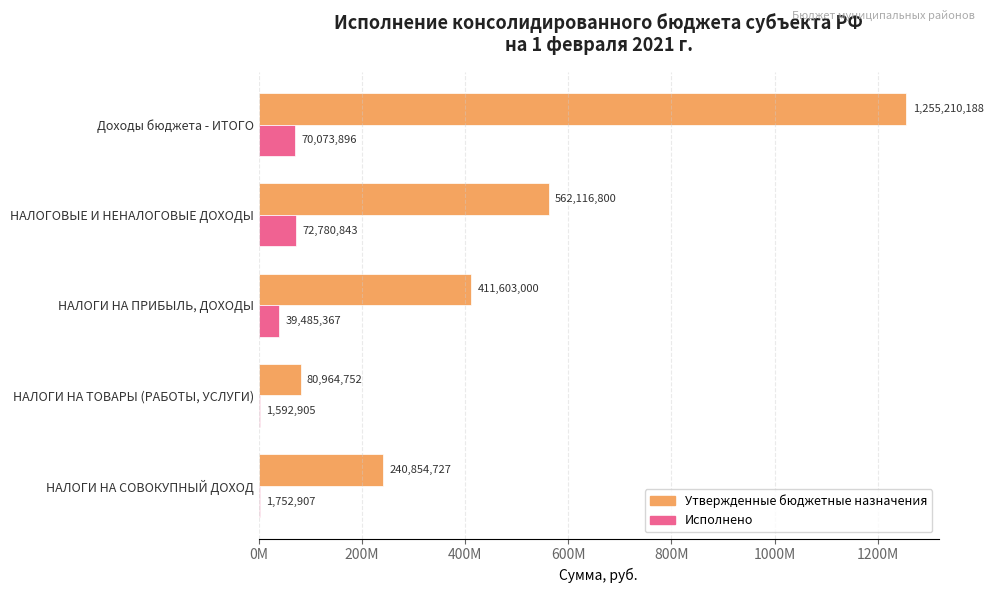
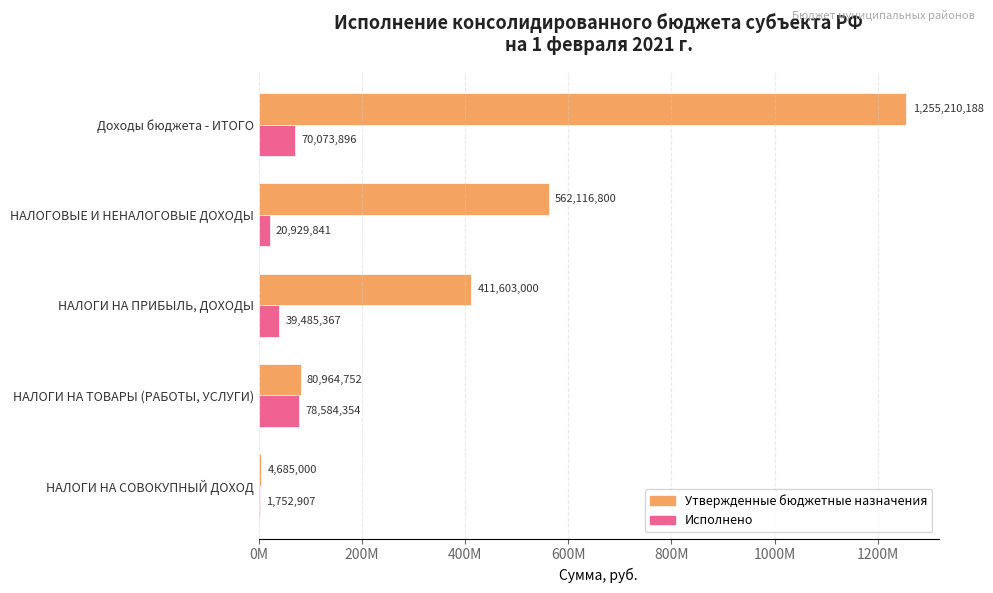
Исполнено, НАЛОГОВЫЕ И НЕНАЛОГОВЫЕ ДОХОДЫ: 72,780,843 -> 20,929,841
Исполнено, НАЛОГИ НА ТОВАРЫ (РАБОТЫ, УСЛУГИ): 1,592,905 -> 78,584,354
Утвержденные бюджетные назначения, НАЛОГИ НА СОВОКУПНЫЙ ДОХОД: 240,854,727 -> 4,685,000
